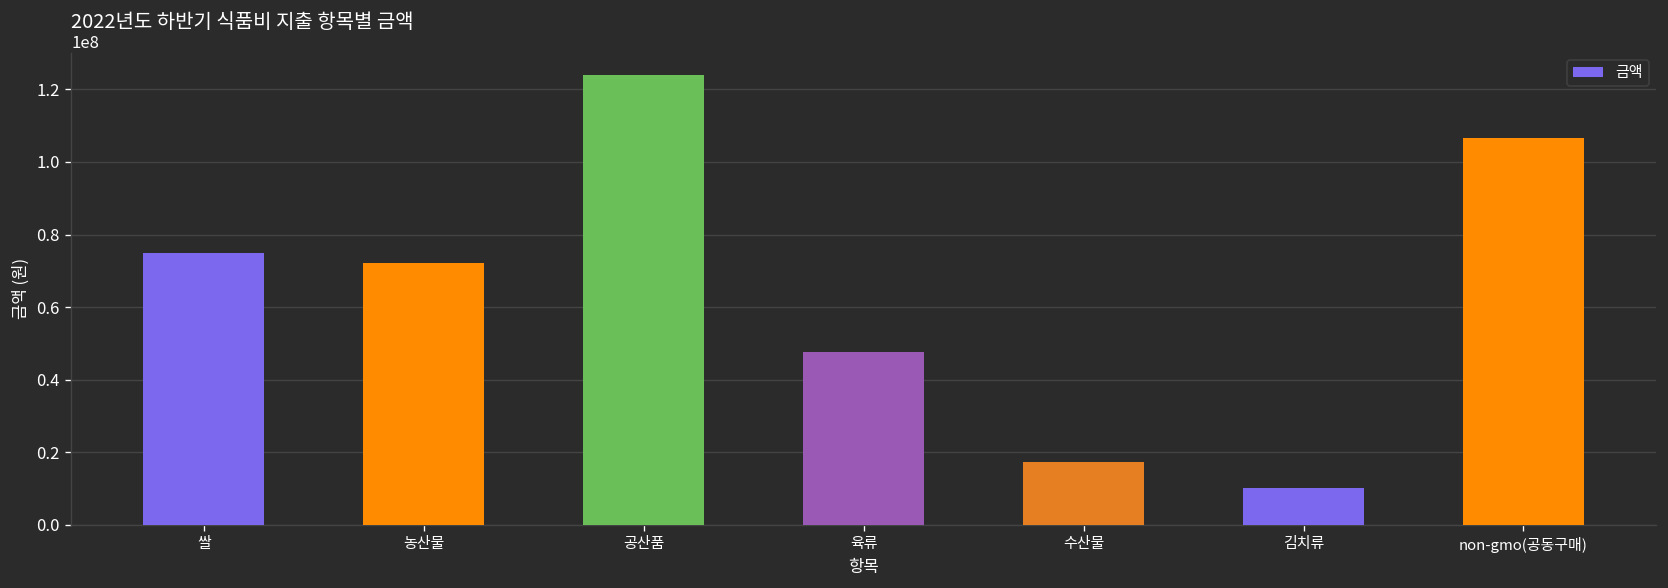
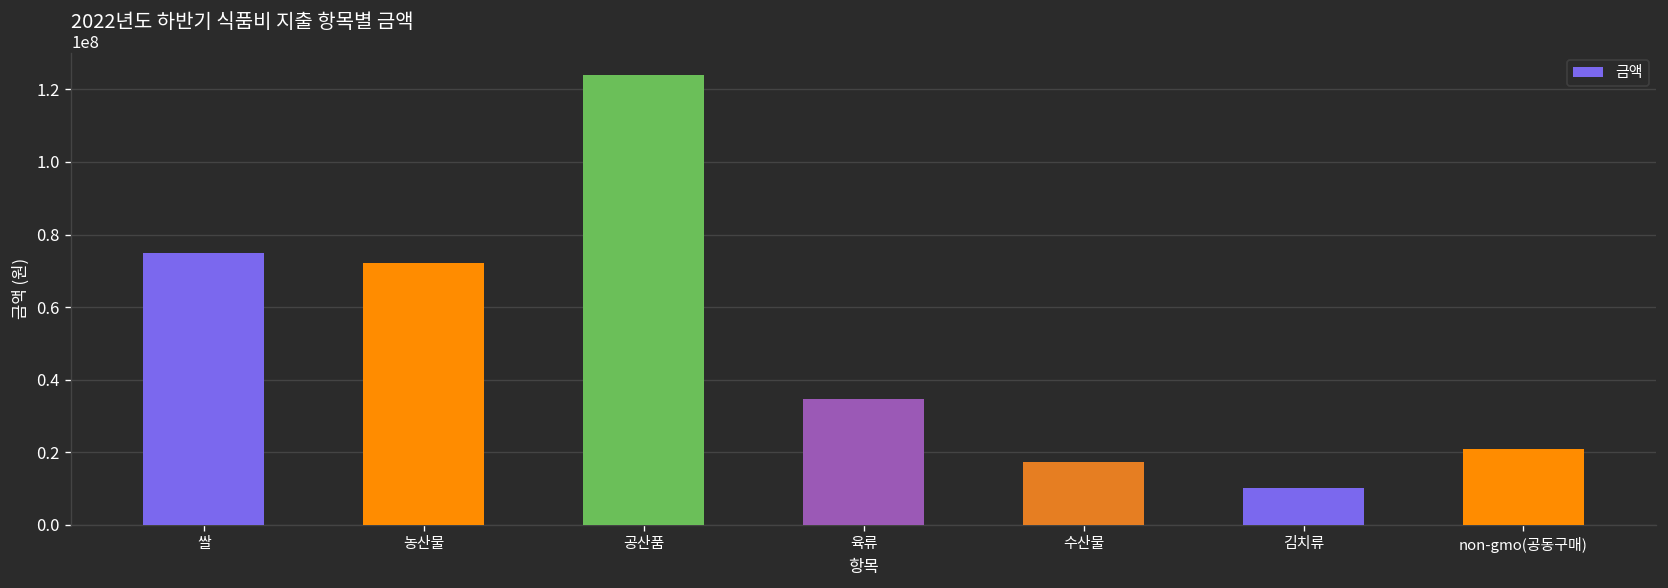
육류: 48000000 -> 35000000
non-gmo(공동구매): 107000000 -> 21000000
